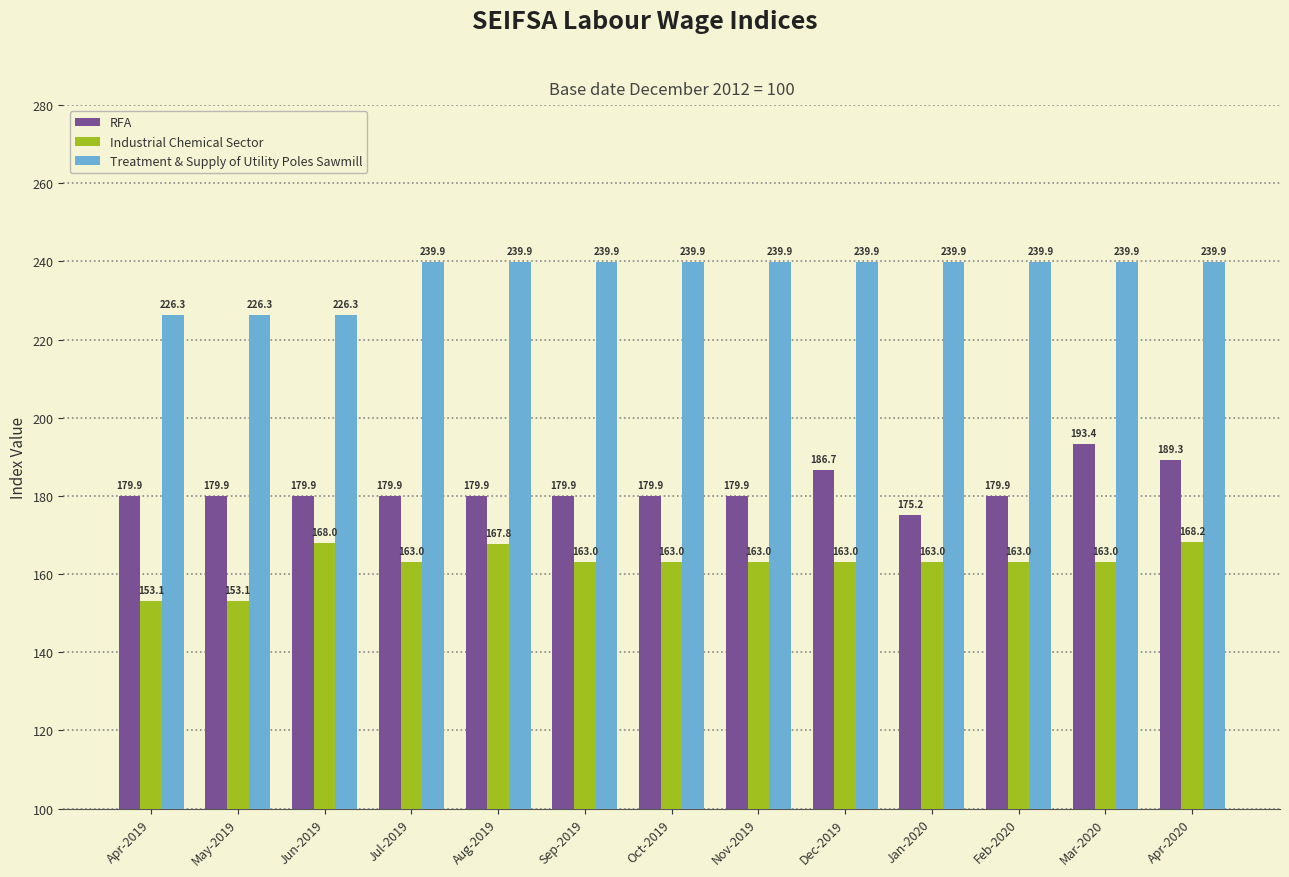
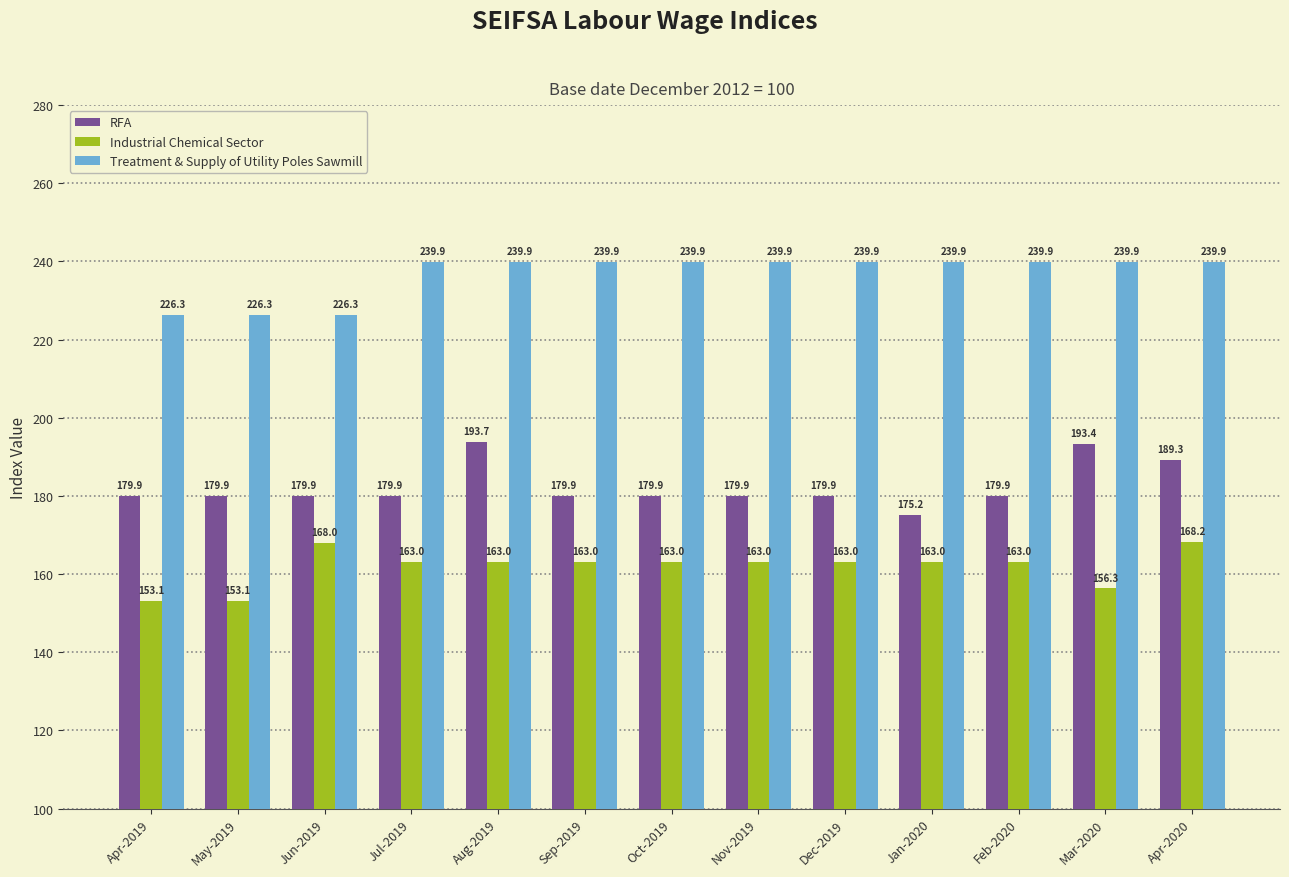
RFA, Aug-2019: 179.9 -> 193.7
Industrial Chemical Sector, Aug-2019: 167.8 -> 163.0
RFA, Dec-2019: 186.7 -> 179.9
Industrial Chemical Sector, Mar-2020: 163.0 -> 156.3
